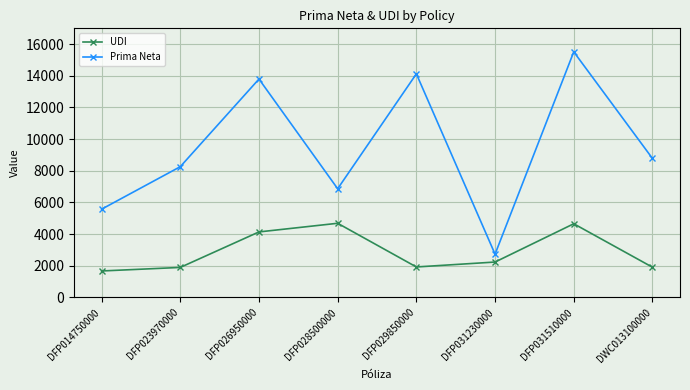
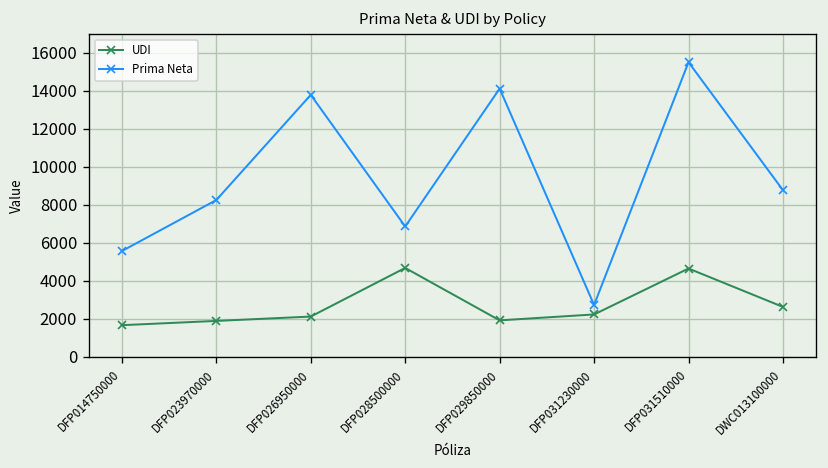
UDI, DFP026950000: 4100 -> 2100
UDI, DWC013100000: 1900 -> 2600
